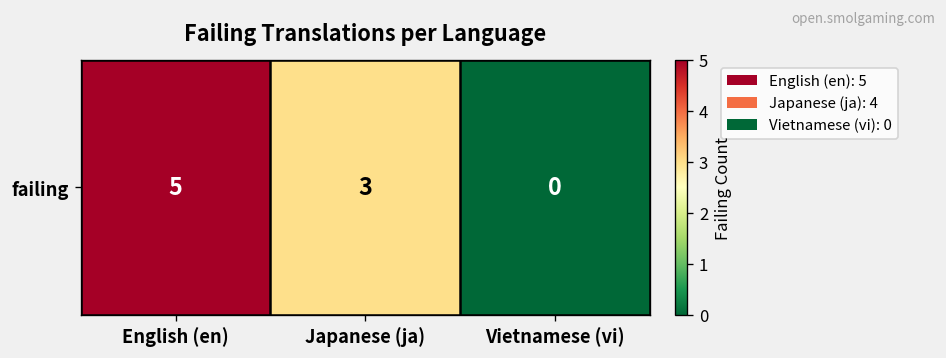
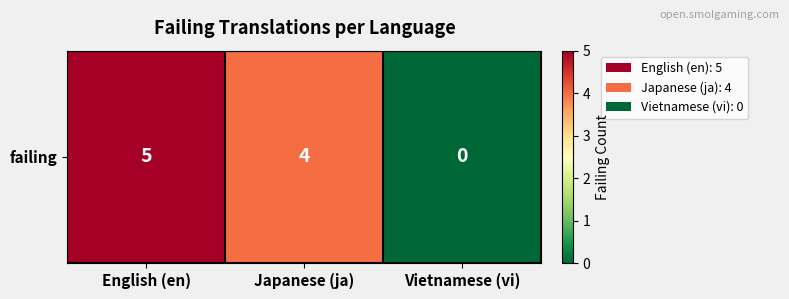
failing, Japanese (ja): 3 -> 4
